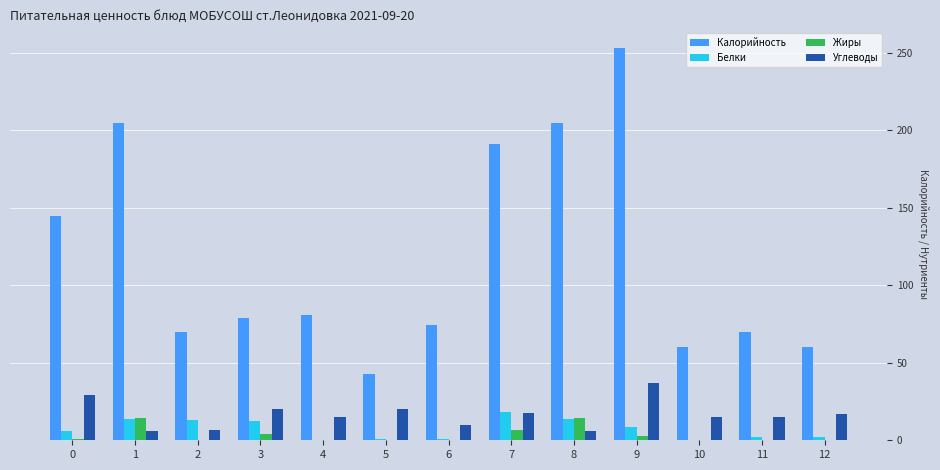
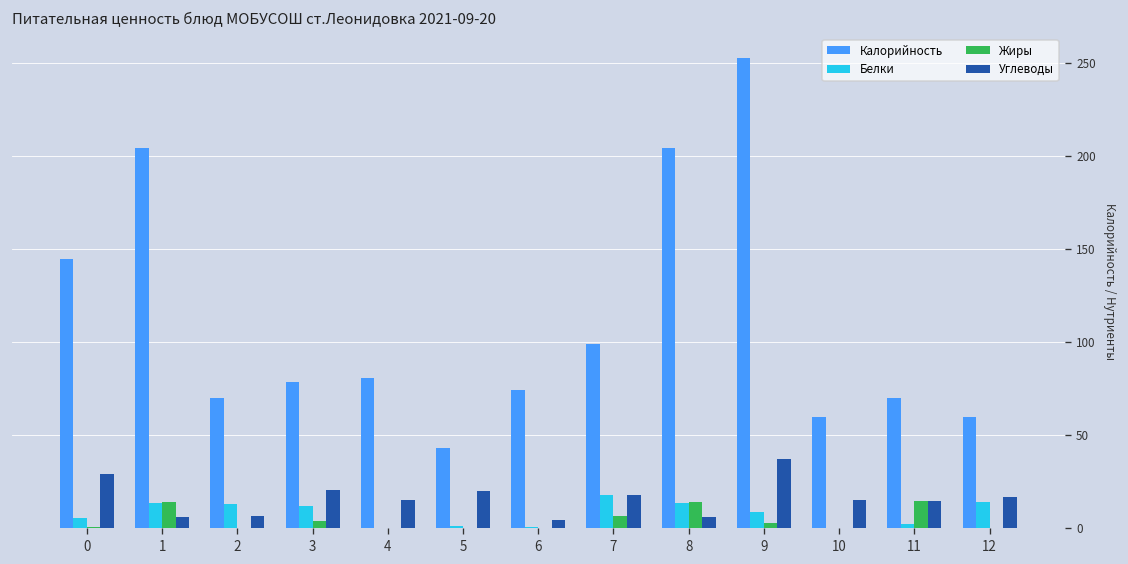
Углеводы, 6: 10 -> 4
Калорийность, 7: 191 -> 99
Жиры, 11: 0 -> 15
Белки, 12: 2 -> 14
